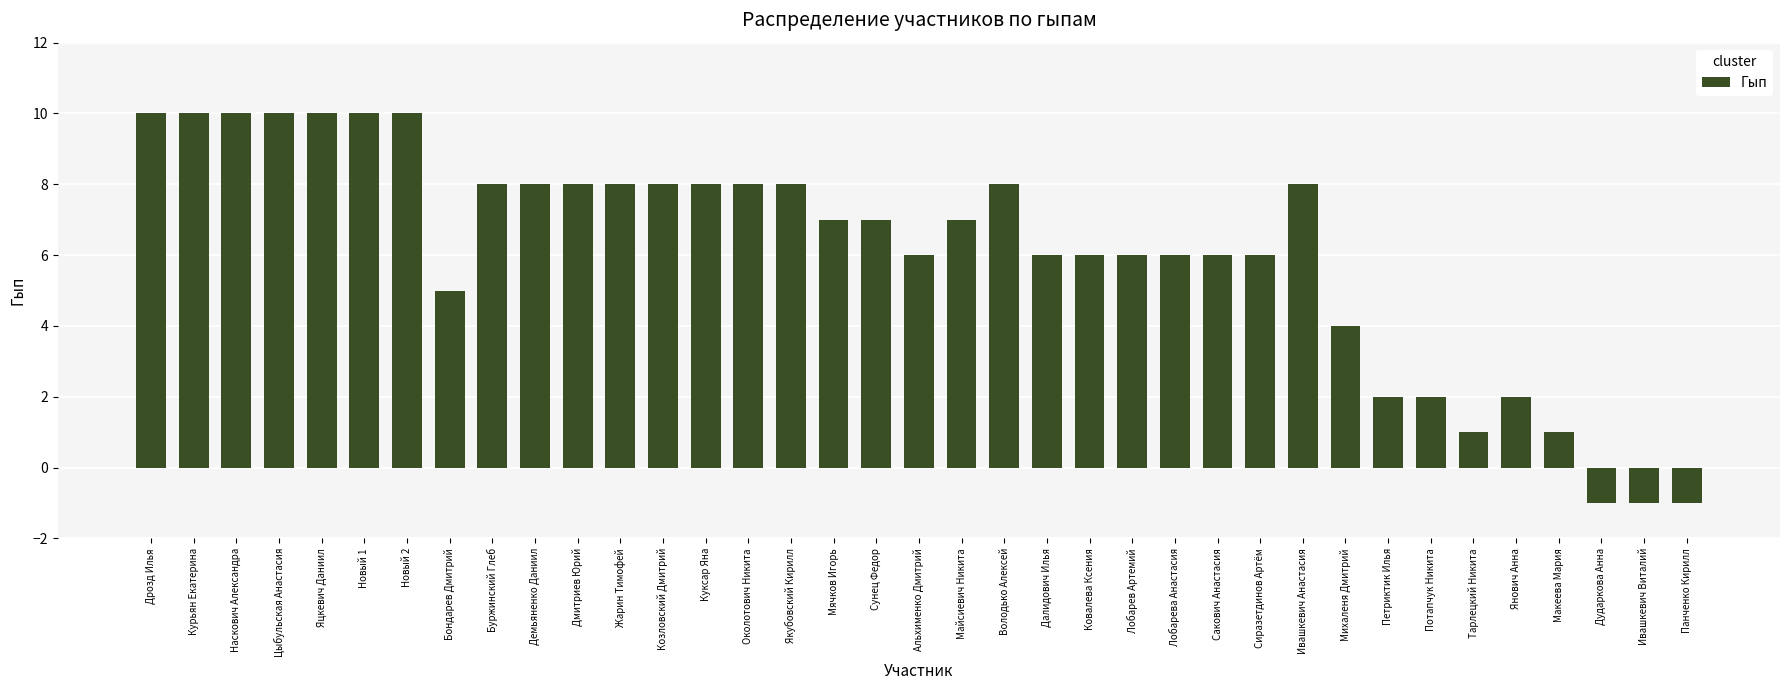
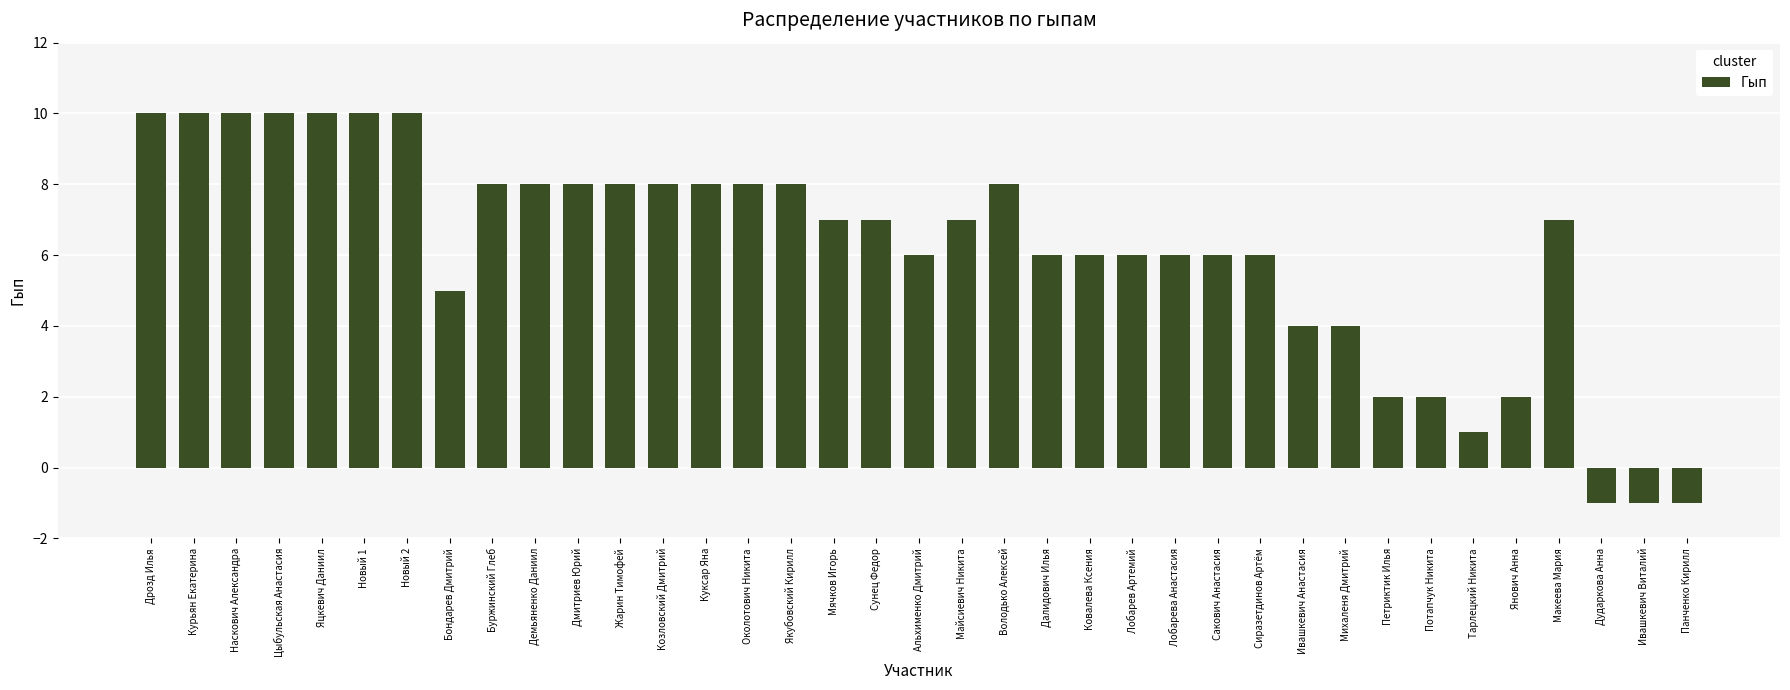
Ивашкевич Анастасия: 8 -> 4
Макеева Мария: 1 -> 7
